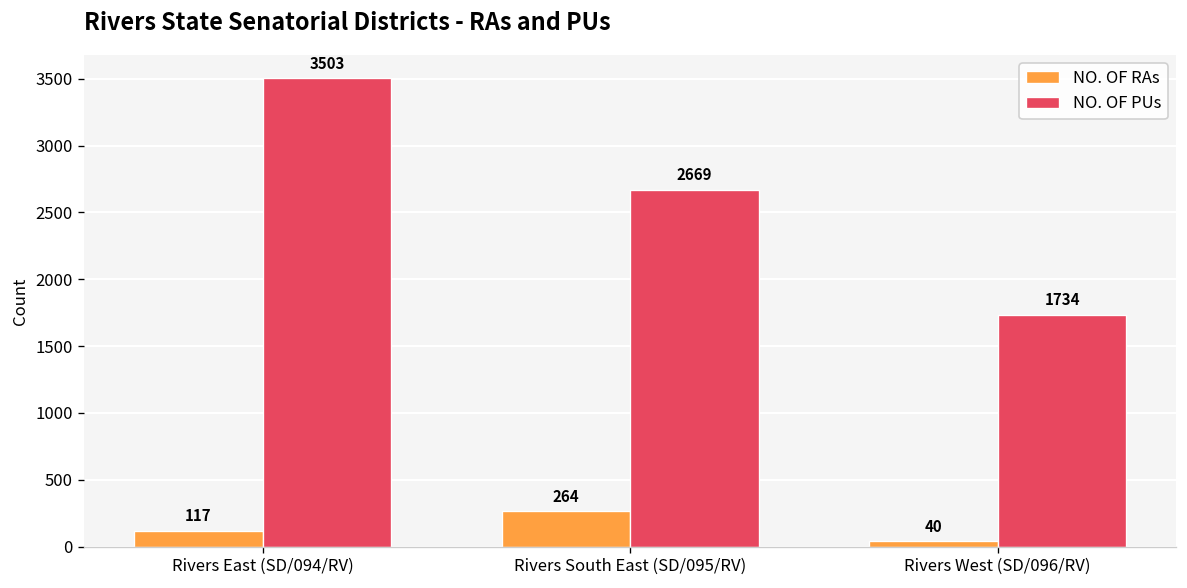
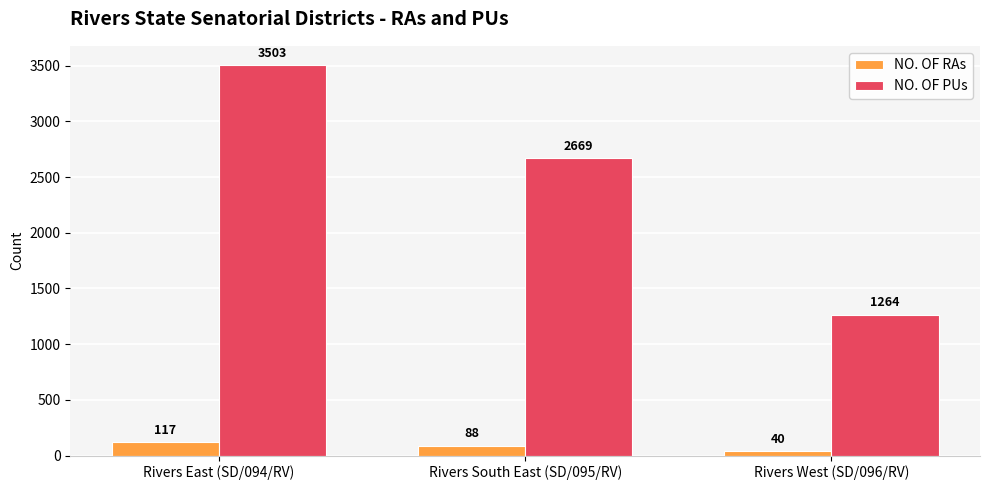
NO. OF RAs, Rivers South East (SD/095/RV): 264 -> 88
NO. OF PUs, Rivers West (SD/096/RV): 1734 -> 1264
